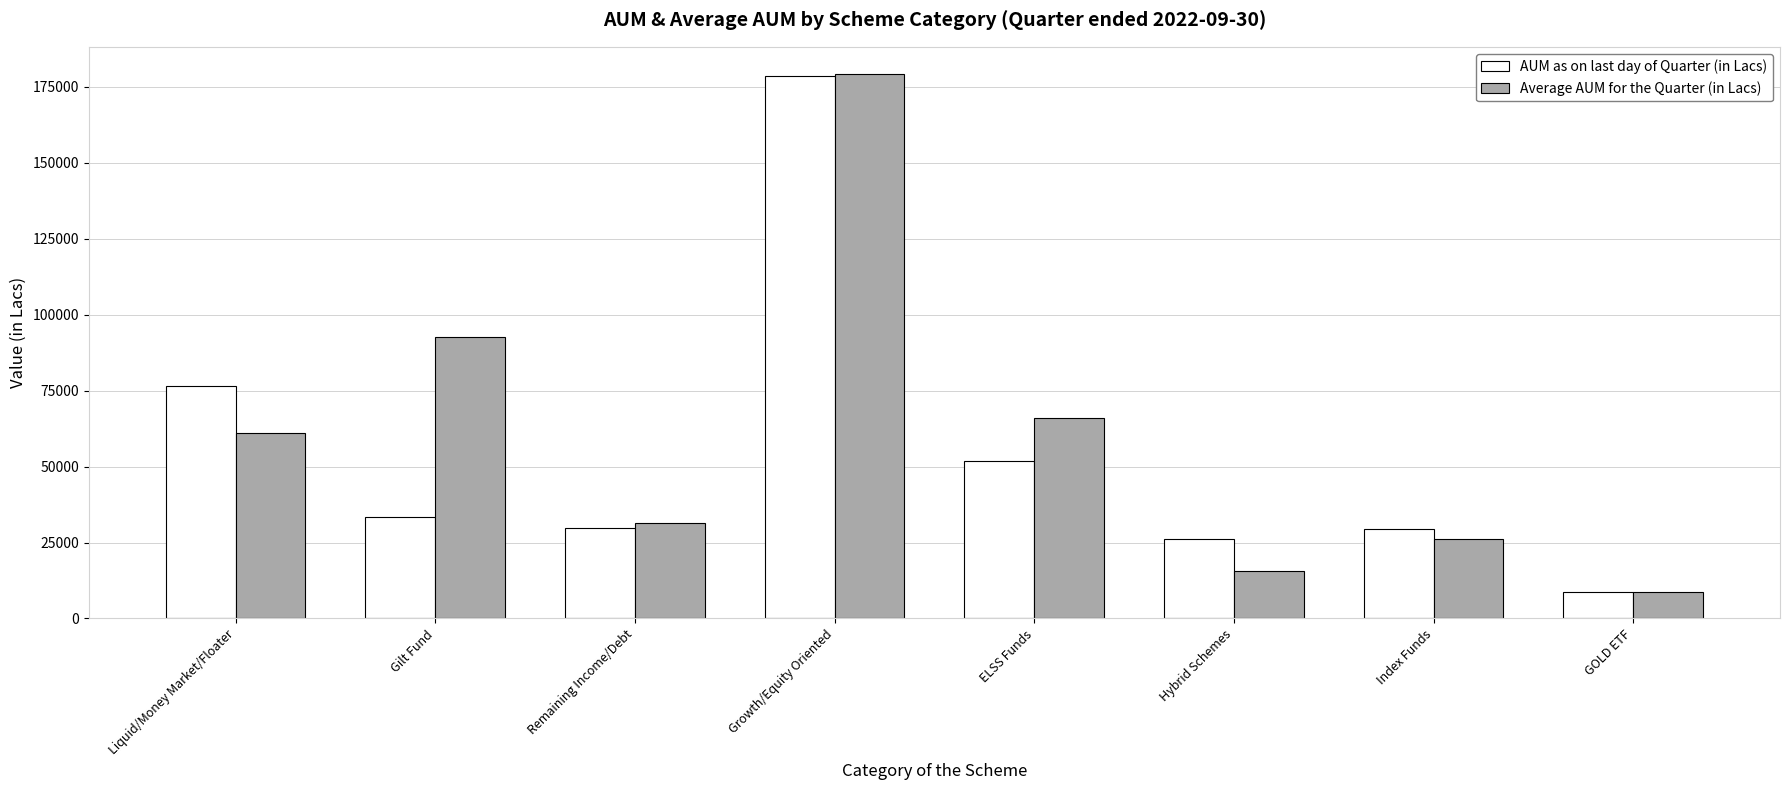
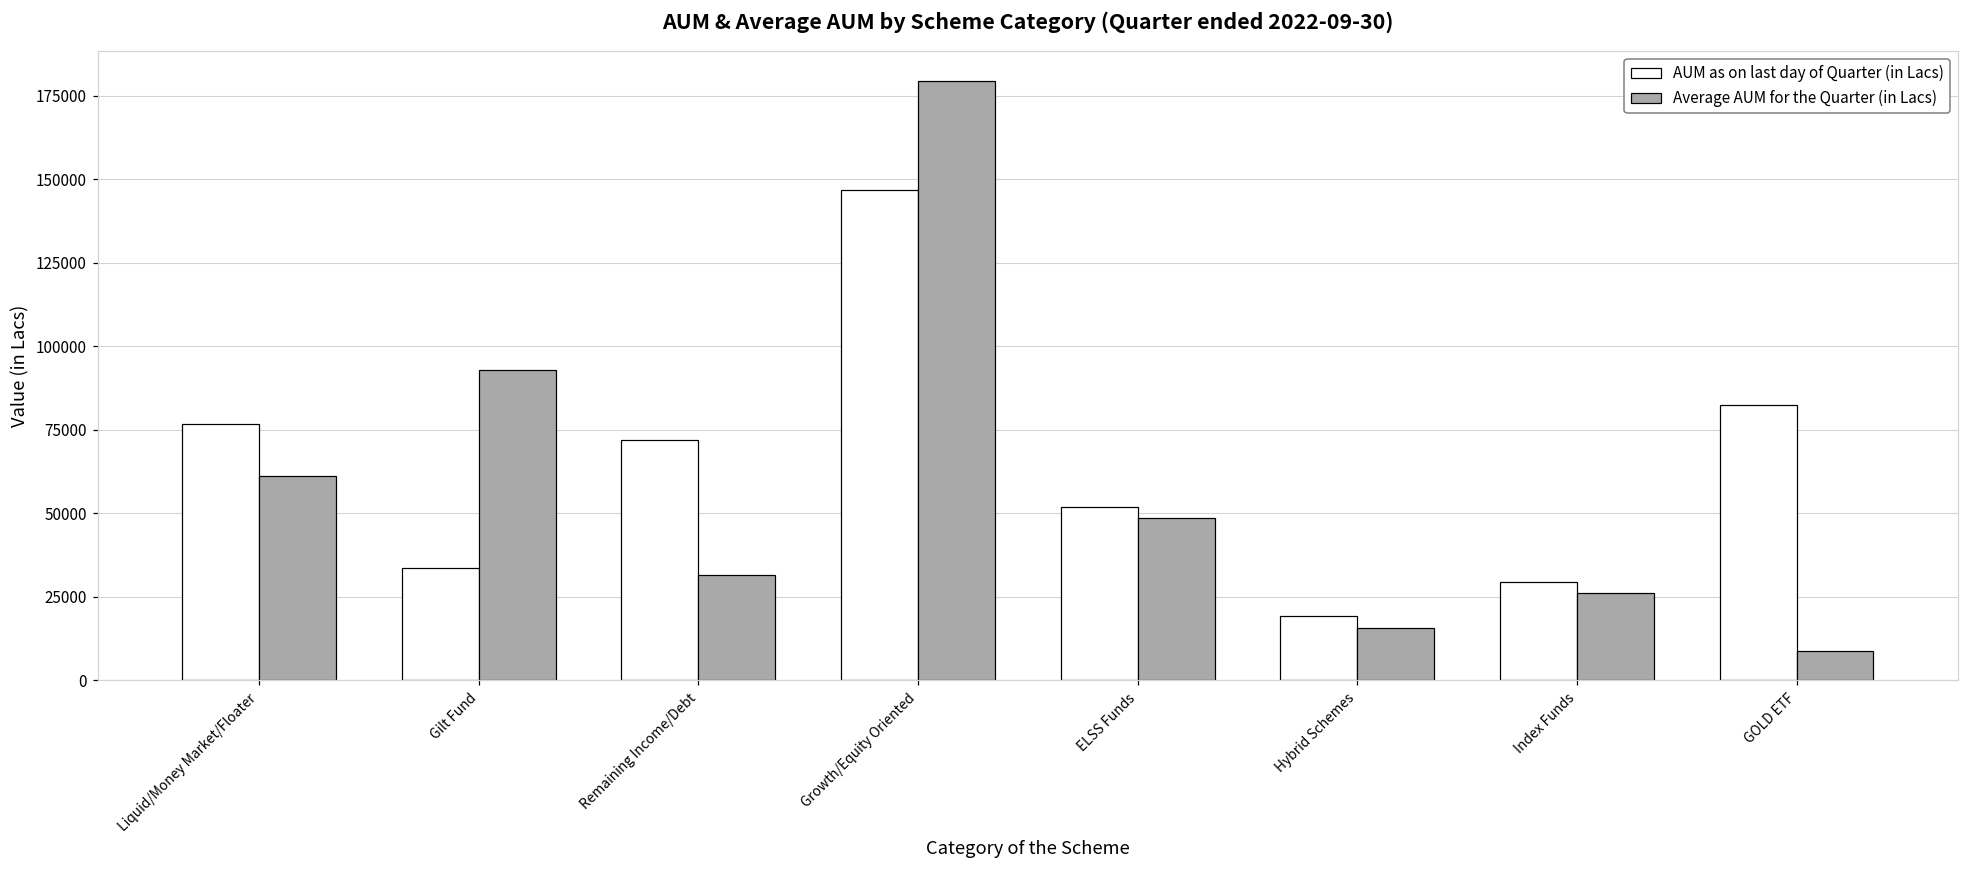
AUM as on last day of Quarter (in Lacs), Remaining Income/Debt: 30000 -> 72000
AUM as on last day of Quarter (in Lacs), Growth/Equity Oriented: 179000 -> 147000
Average AUM for the Quarter (in Lacs), ELSS Funds: 66000 -> 49000
AUM as on last day of Quarter (in Lacs), Hybrid Schemes: 26000 -> 19000
AUM as on last day of Quarter (in Lacs), GOLD ETF: 9000 -> 83000
